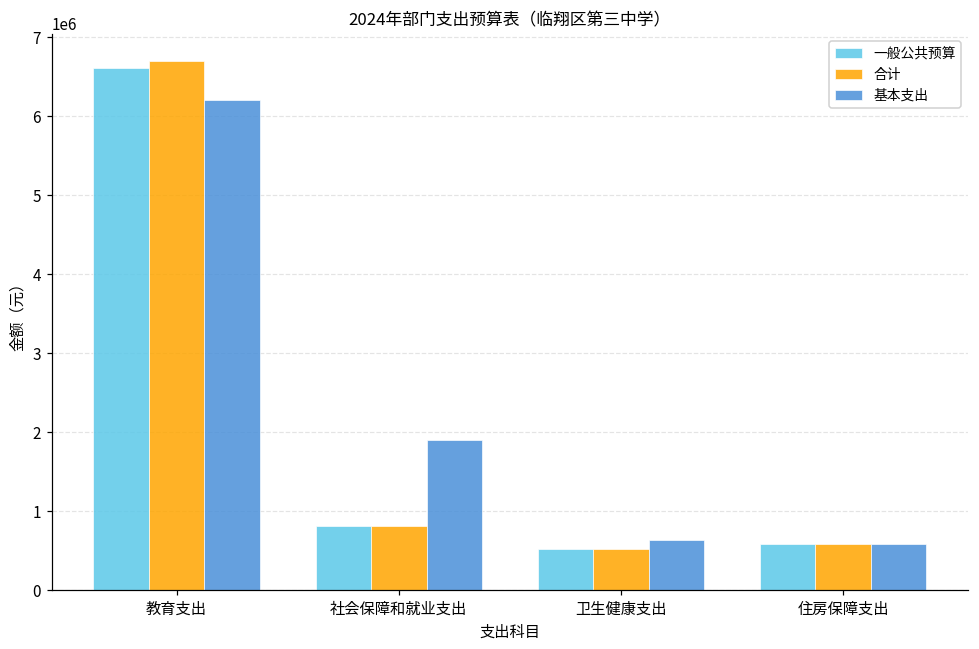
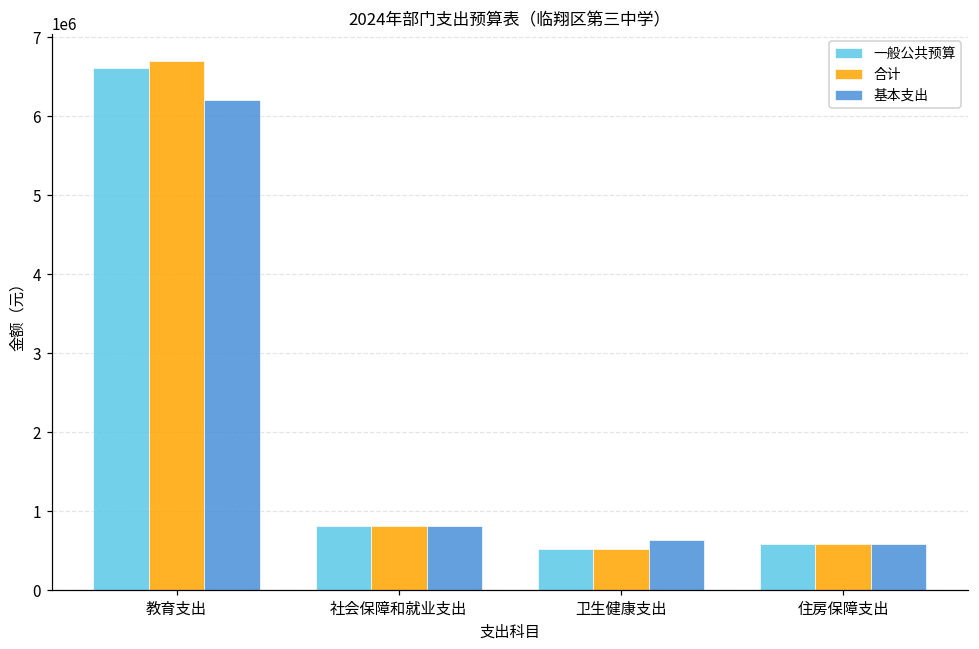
基本支出, 社会保障和就业支出: 1900000 -> 800000
